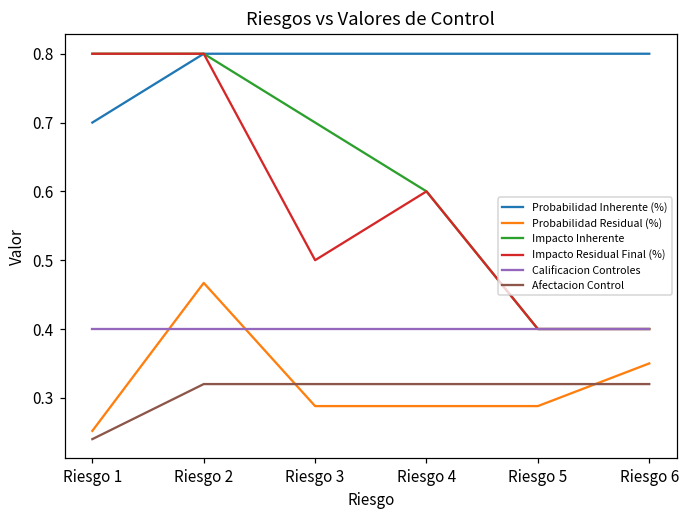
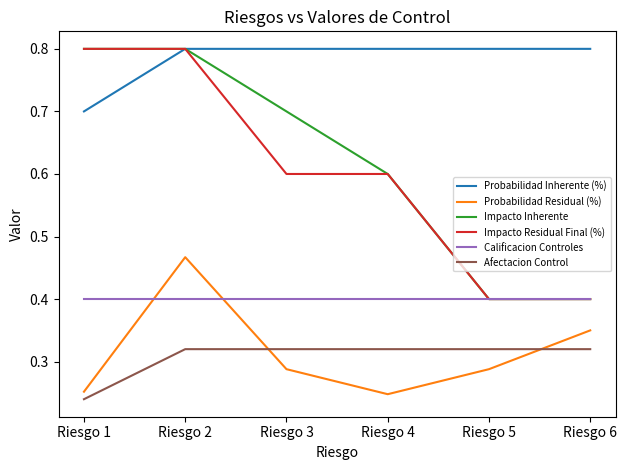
Impacto Residual Final (%), Riesgo 3: 0.5 -> 0.6
Probabilidad Residual (%), Riesgo 4: 0.29 -> 0.25
